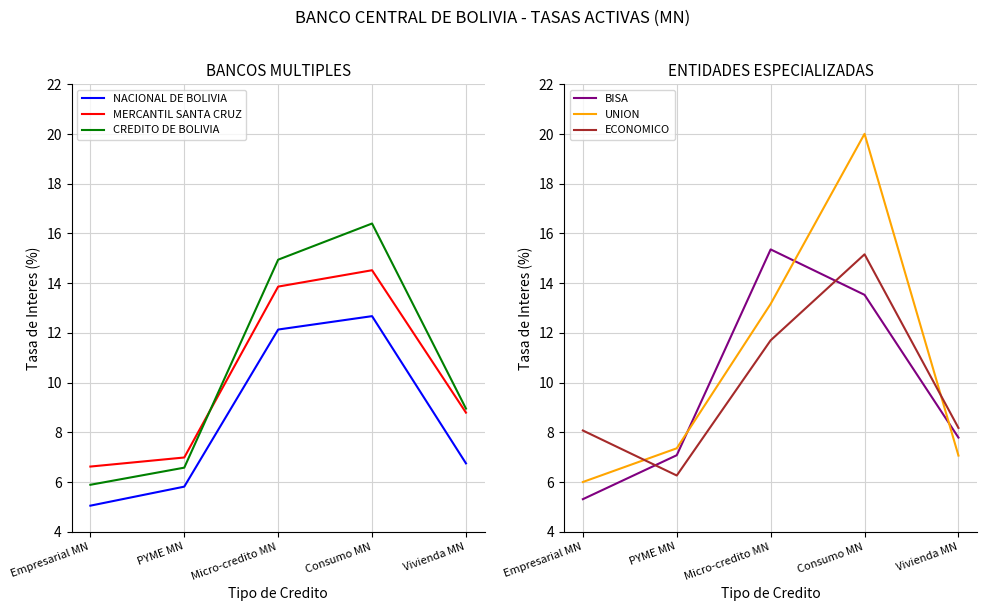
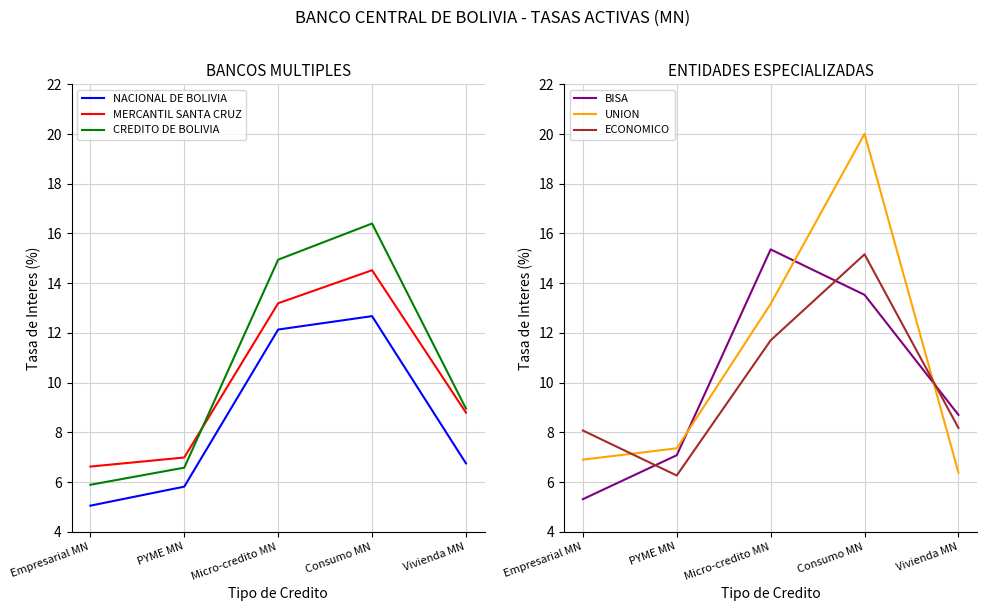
BANCOS MULTIPLES, MERCANTIL SANTA CRUZ, Micro-credito MN: 13.9 -> 13.2
ENTIDADES ESPECIALIZADAS, UNION, Empresarial MN: 6.0 -> 6.9
ENTIDADES ESPECIALIZADAS, BISA, Vivienda MN: 7.8 -> 8.7
ENTIDADES ESPECIALIZADAS, UNION, Vivienda MN: 7.1 -> 6.4
